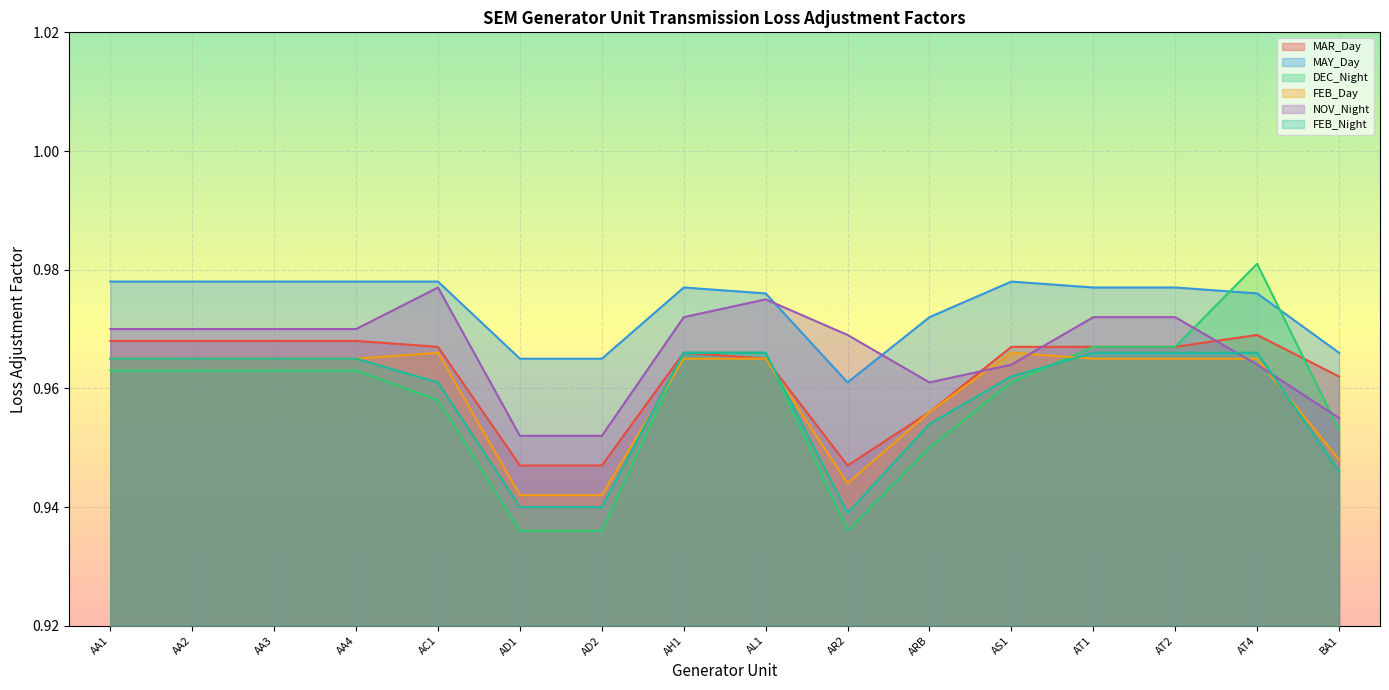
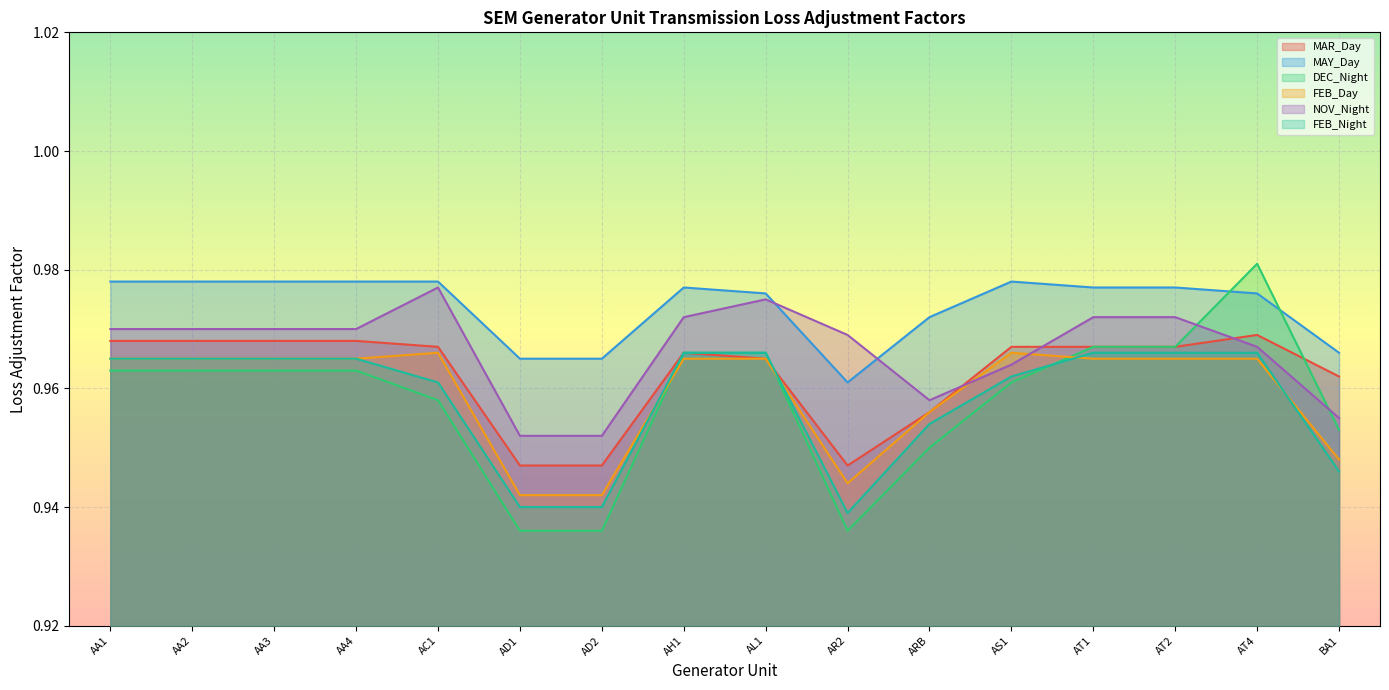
NOV_Night, ARB: 0.961 -> 0.958
NOV_Night, AT4: 0.964 -> 0.967
